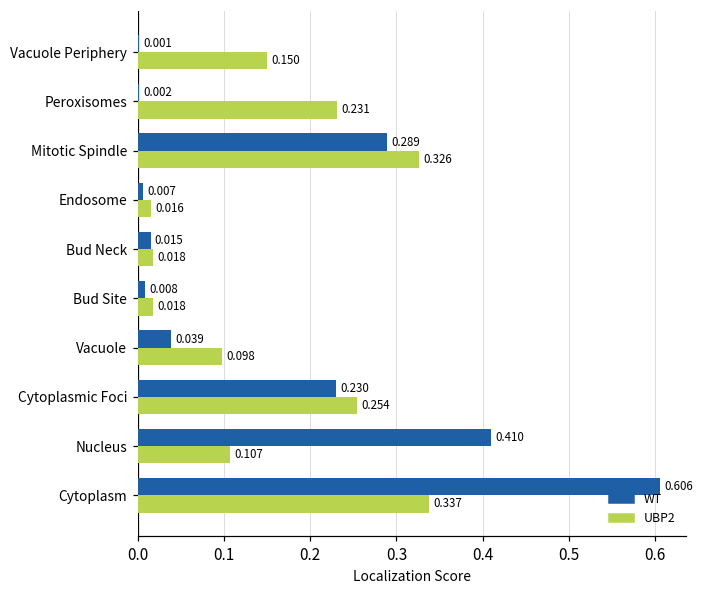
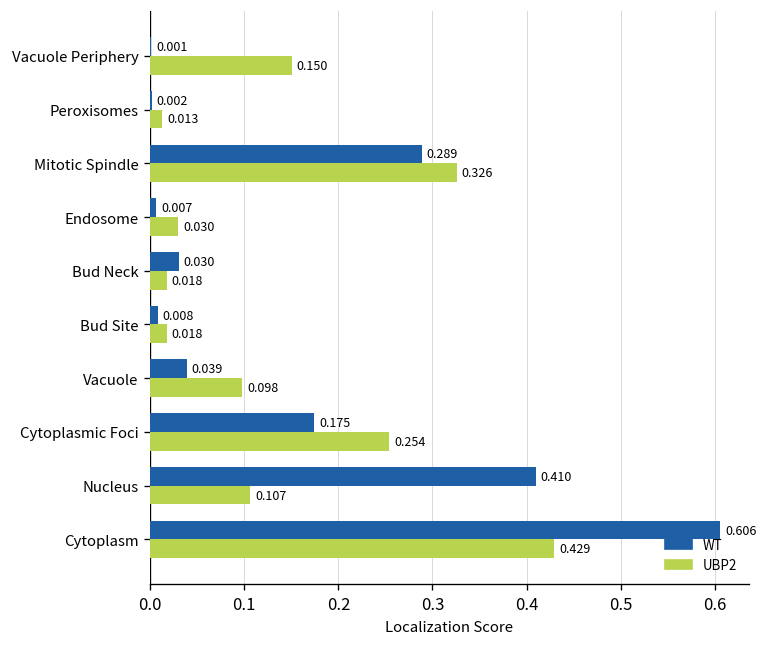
UBP2, Peroxisomes: 0.231 -> 0.013
UBP2, Endosome: 0.016 -> 0.030
WT, Bud Neck: 0.015 -> 0.030
WT, Cytoplasmic Foci: 0.230 -> 0.175
UBP2, Cytoplasm: 0.337 -> 0.429
